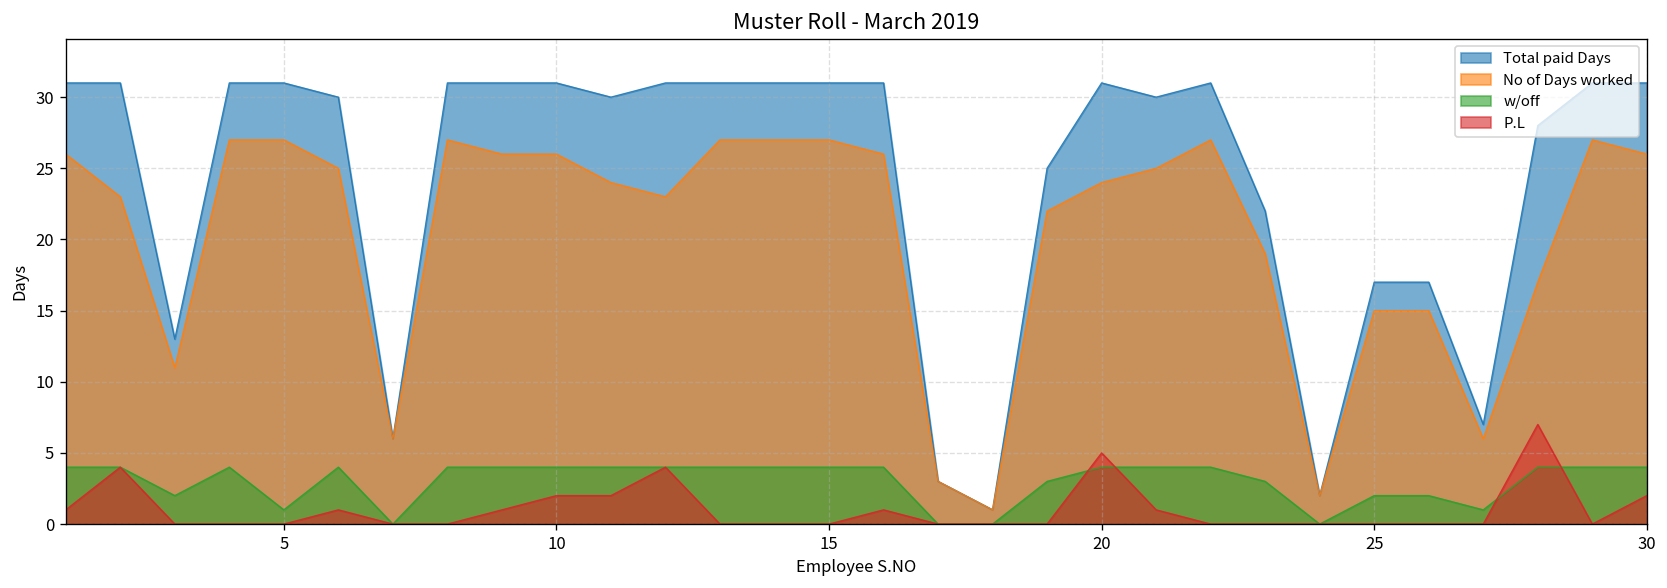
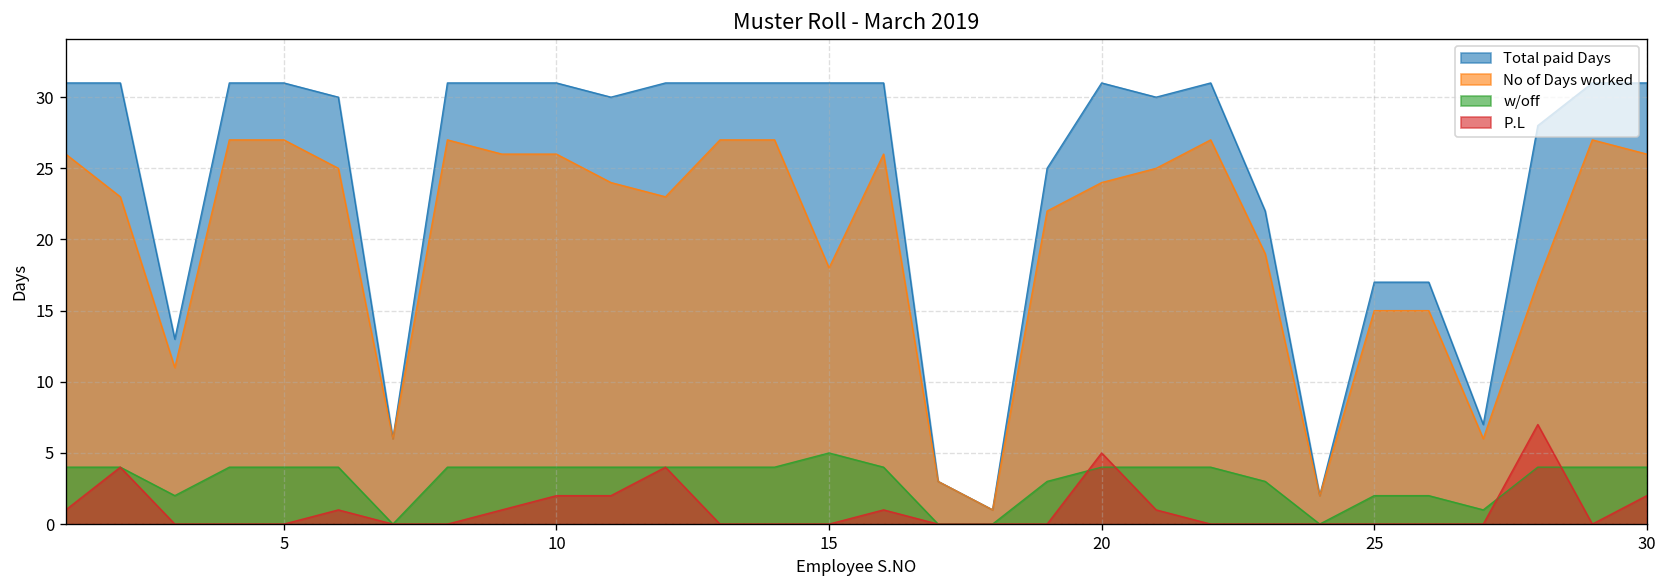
w/off, 5: 1 -> 4
No of Days worked, 15: 27 -> 18
w/off, 15: 4 -> 5
